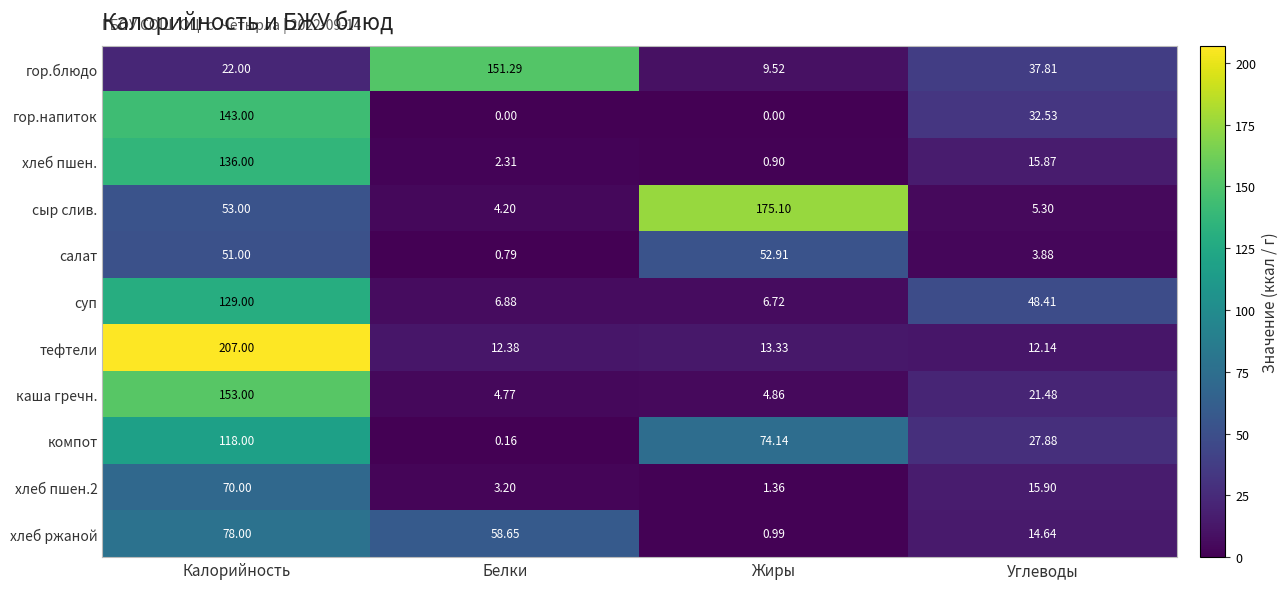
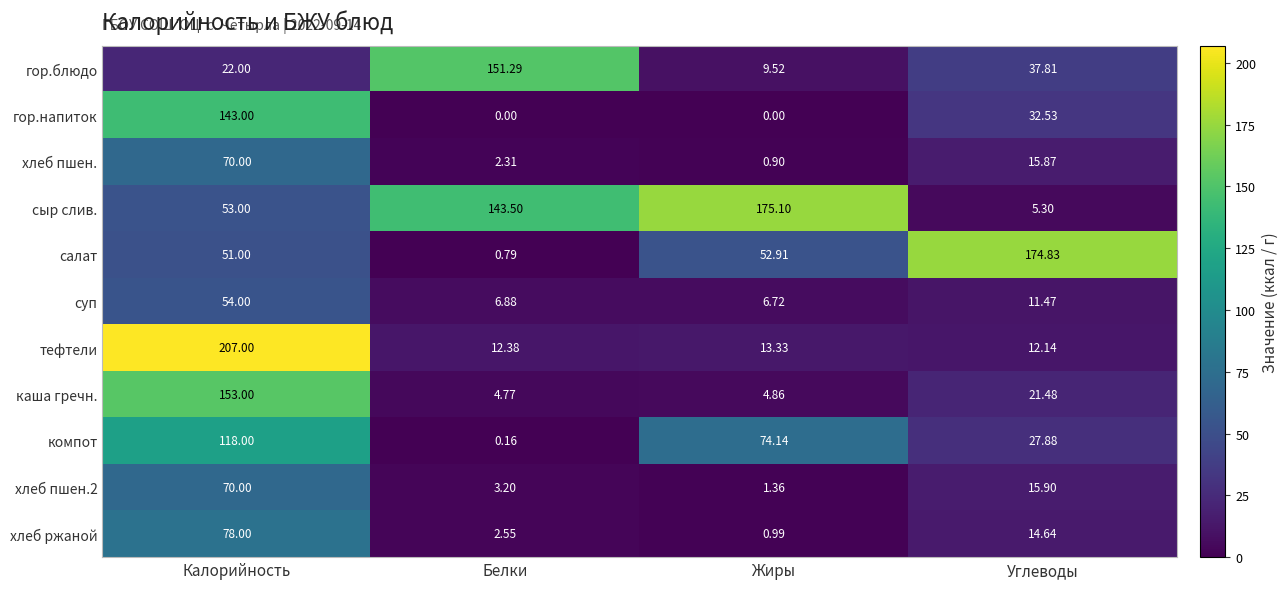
хлеб пшен., Калорийность: 136.00 -> 70.00
сыр слив., Белки: 4.20 -> 143.50
салат, Углеводы: 3.88 -> 174.83
суп, Калорийность: 129.00 -> 54.00
суп, Углеводы: 48.41 -> 11.47
хлеб ржаной, Белки: 58.65 -> 2.55
